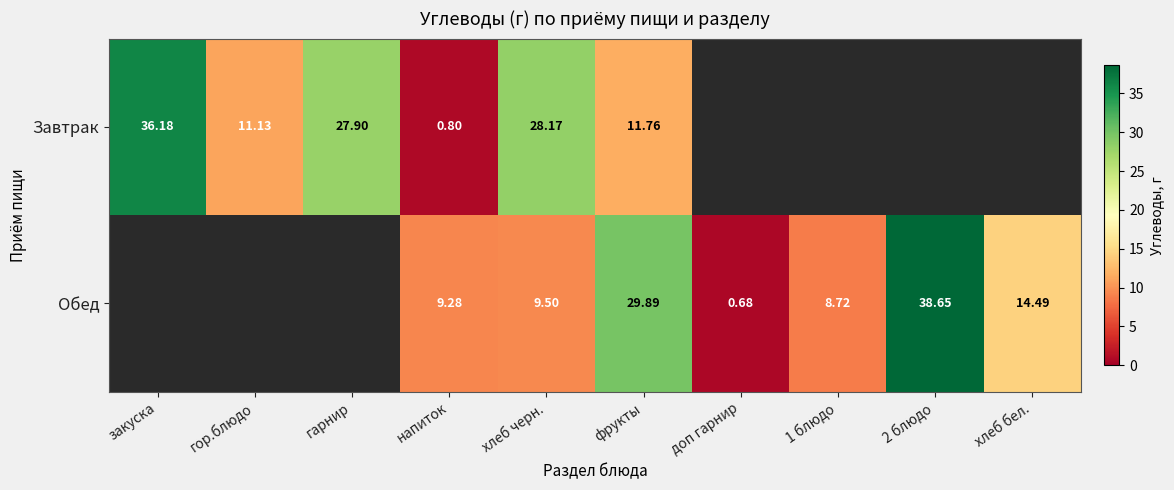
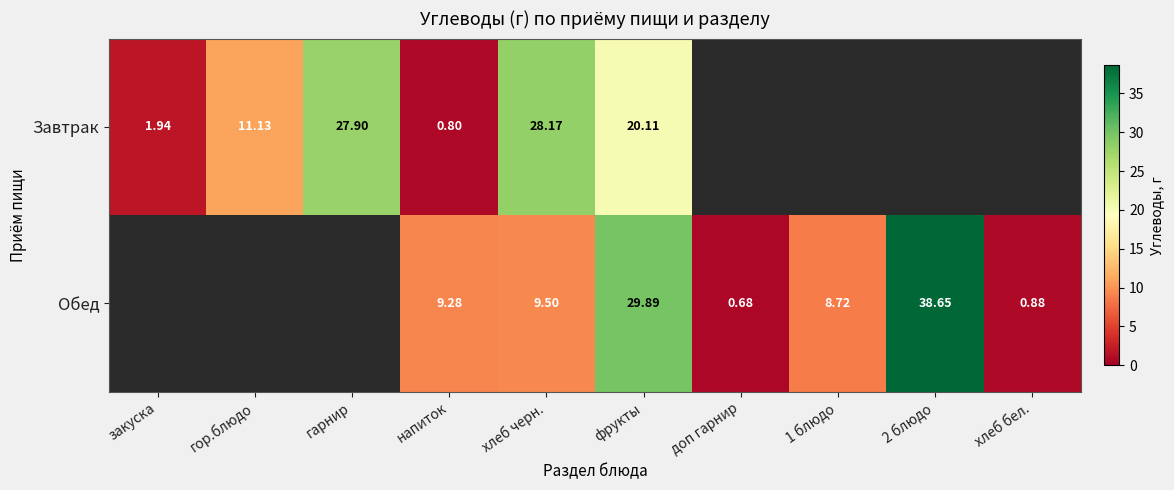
Завтрак, закуска: 36.18 -> 1.94
Завтрак, фрукты: 11.76 -> 20.11
Обед, хлеб бел.: 14.49 -> 0.88
